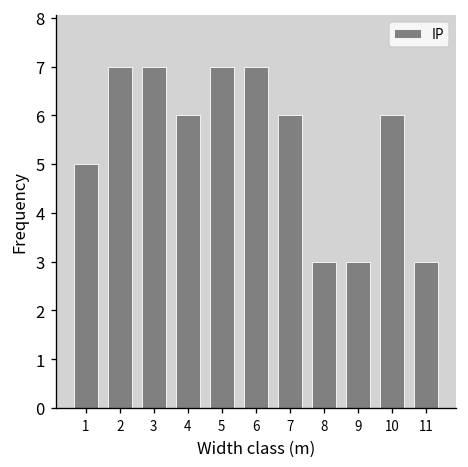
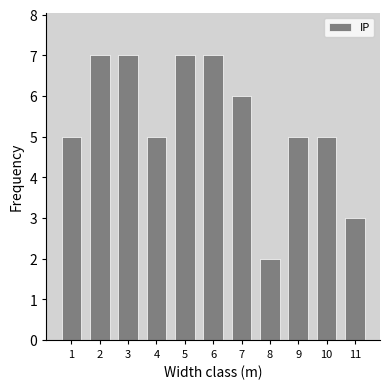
4: 6 -> 5
8: 3 -> 2
9: 3 -> 5
10: 6 -> 5
